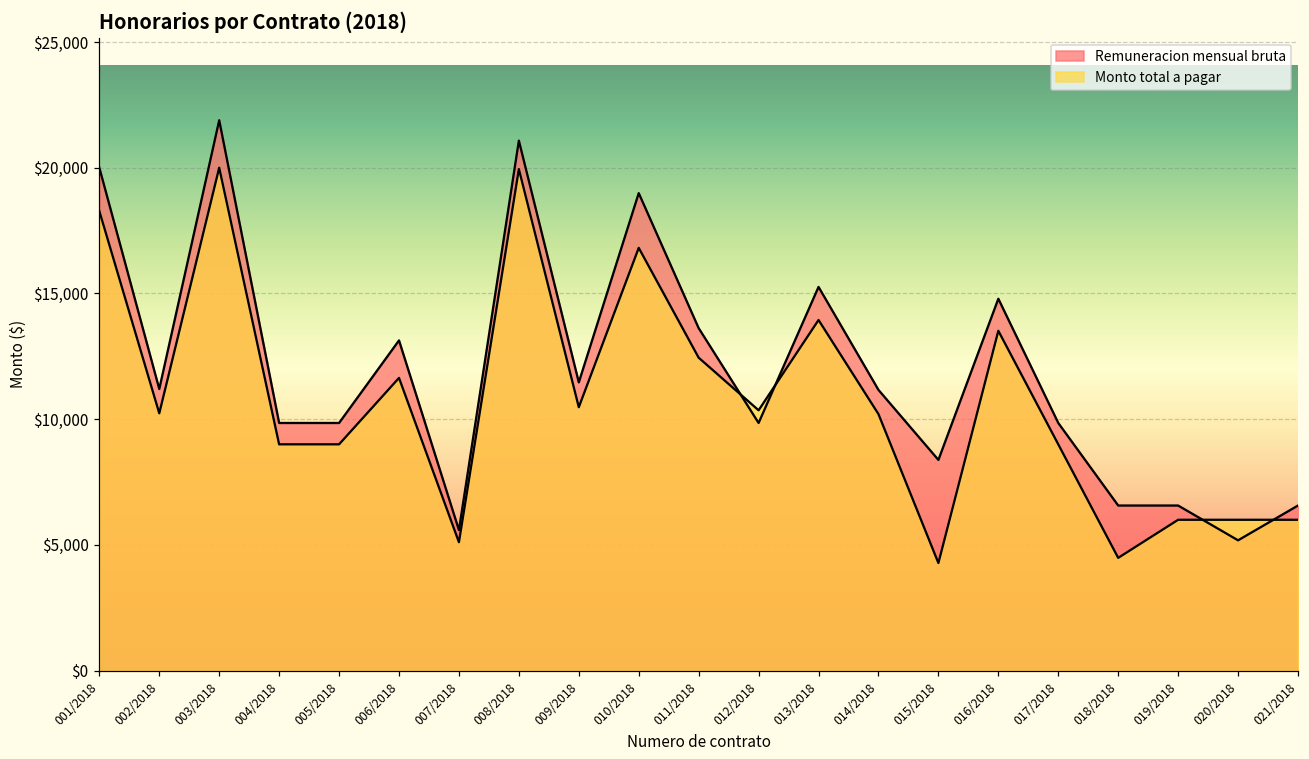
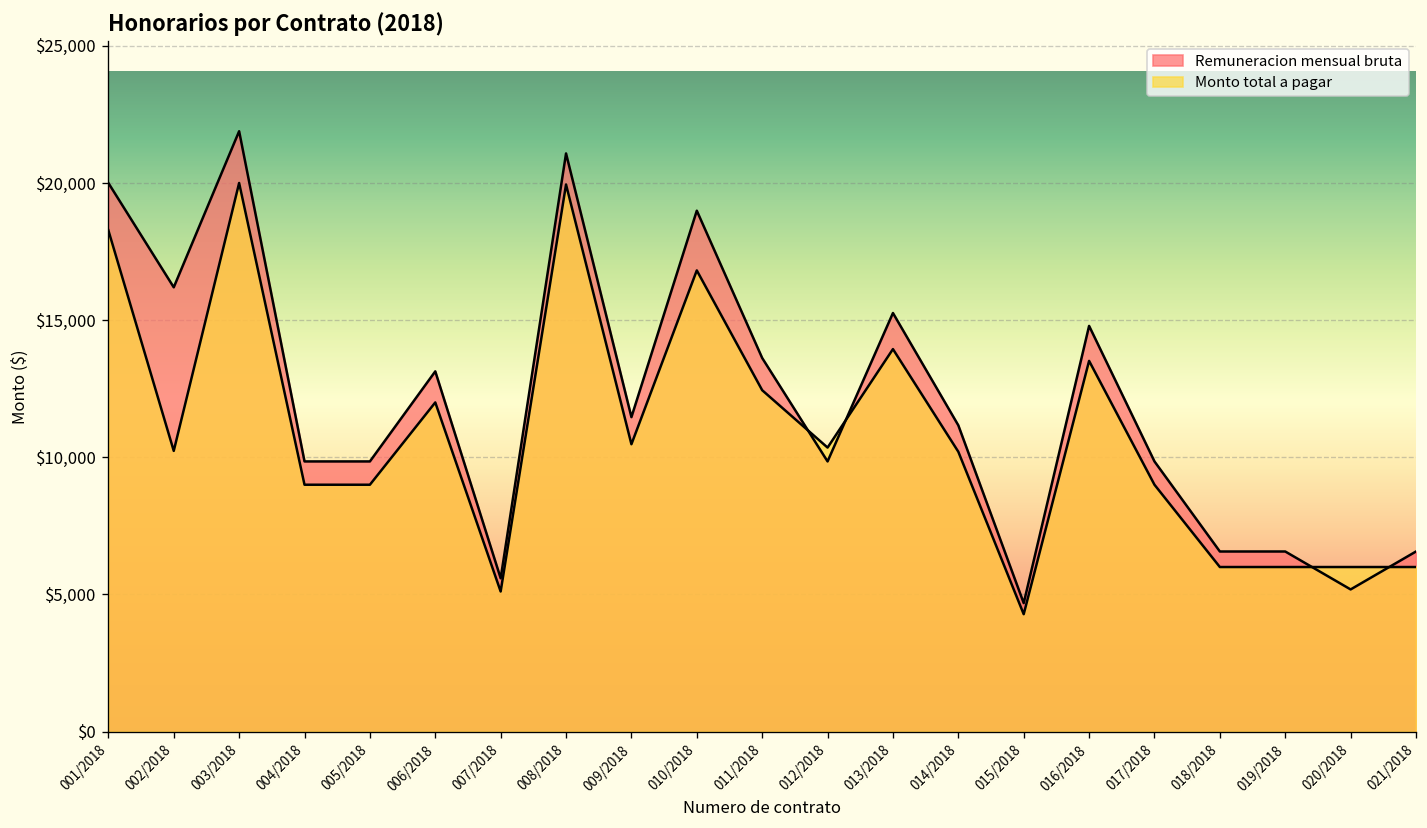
Remuneracion mensual bruta, 002/2018: $11,200 -> $16,200
Monto total a pagar, 006/2018: $11,600 -> $12,000
Remuneracion mensual bruta, 015/2018: $8,400 -> $4,700
Monto total a pagar, 018/2018: $4,500 -> $6,000
